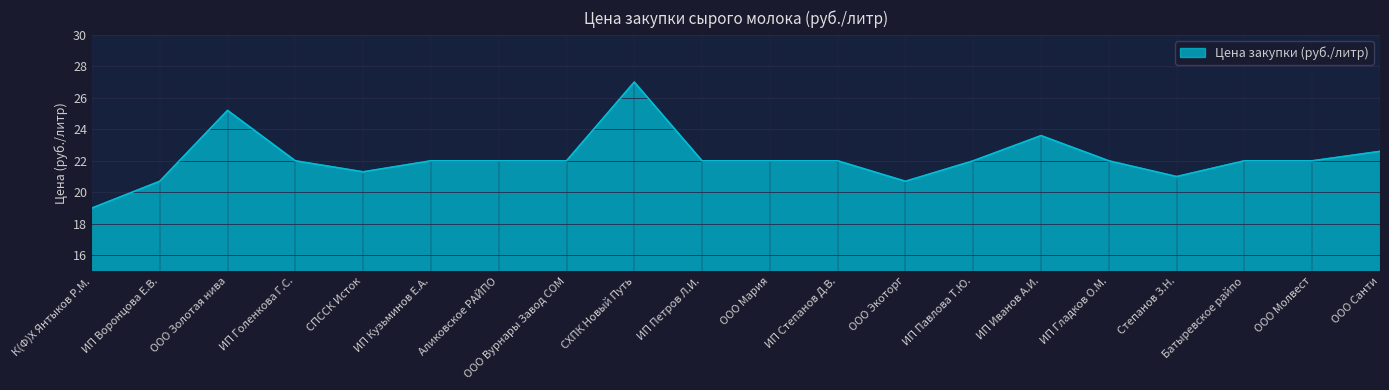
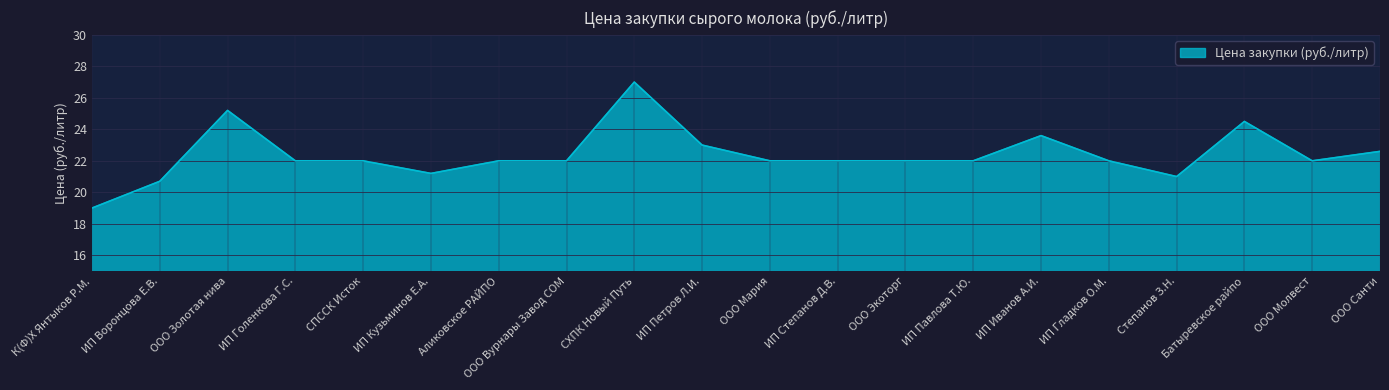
СПССК Исток: 21.3 -> 22.0
ИП Кузьминов Е.А.: 22.0 -> 21.2
ИП Петров Л.И.: 22 -> 23
ООО Экоторг: 20.7 -> 22.0
Батыревское райпо: 22.0 -> 24.5
